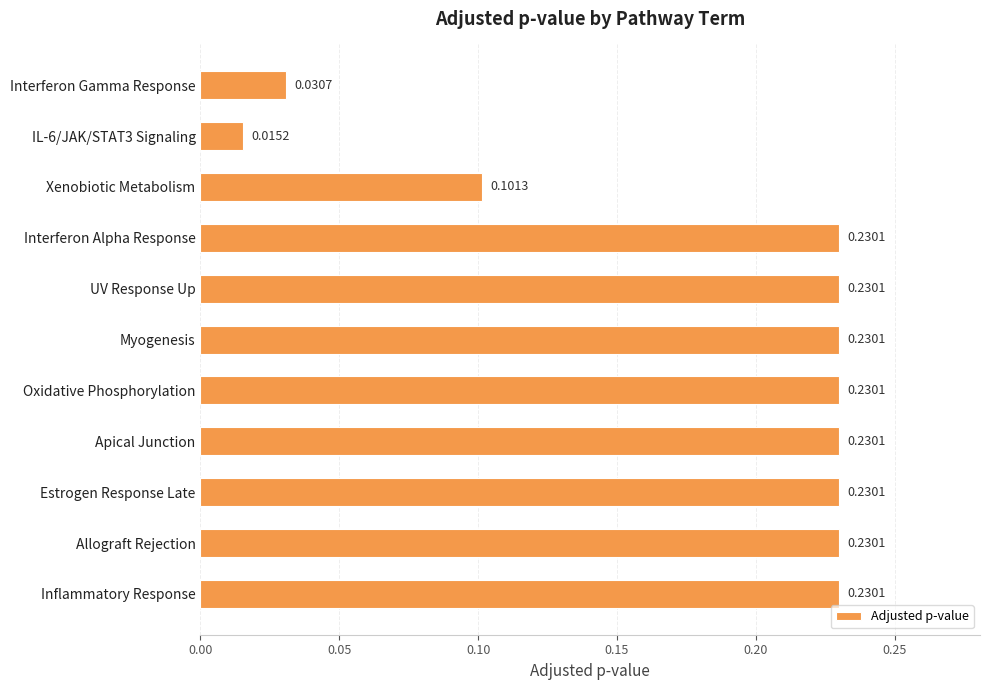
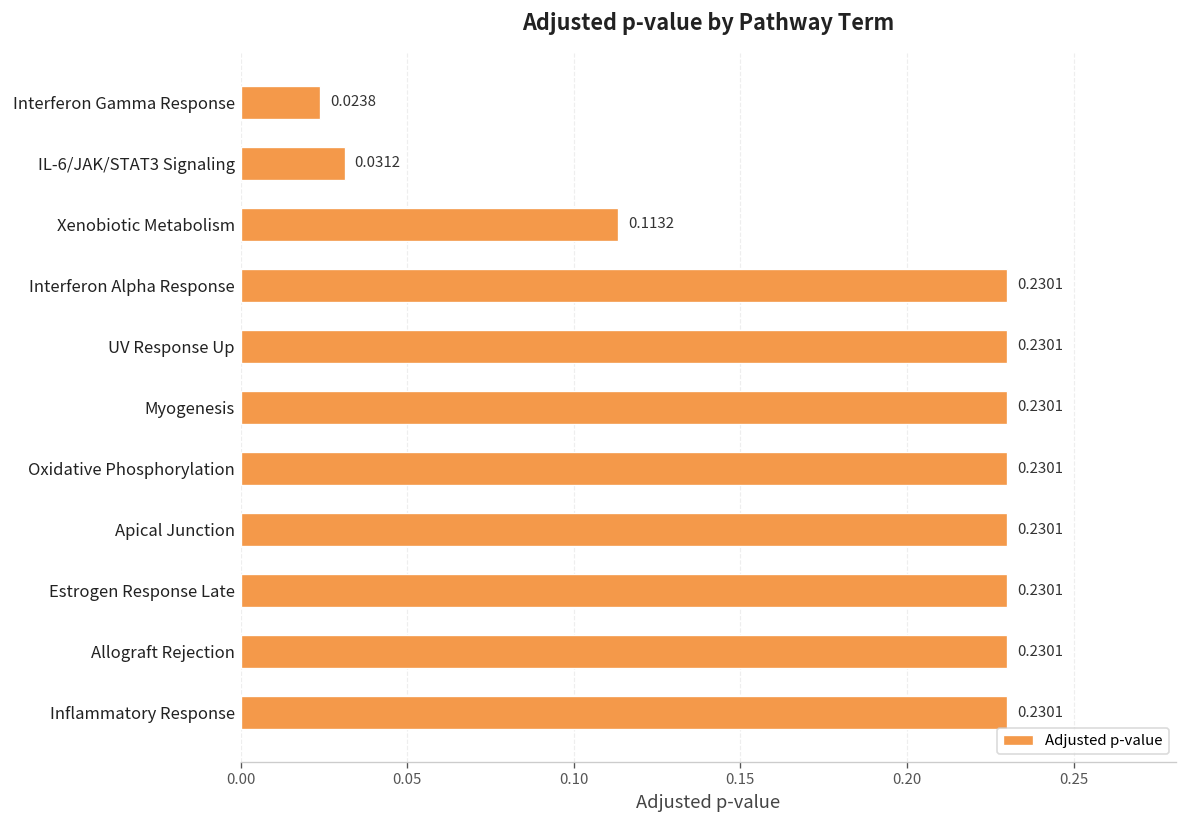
Interferon Gamma Response: 0.0307 -> 0.0238
IL-6/JAK/STAT3 Signaling: 0.0152 -> 0.0312
Xenobiotic Metabolism: 0.1013 -> 0.1132
